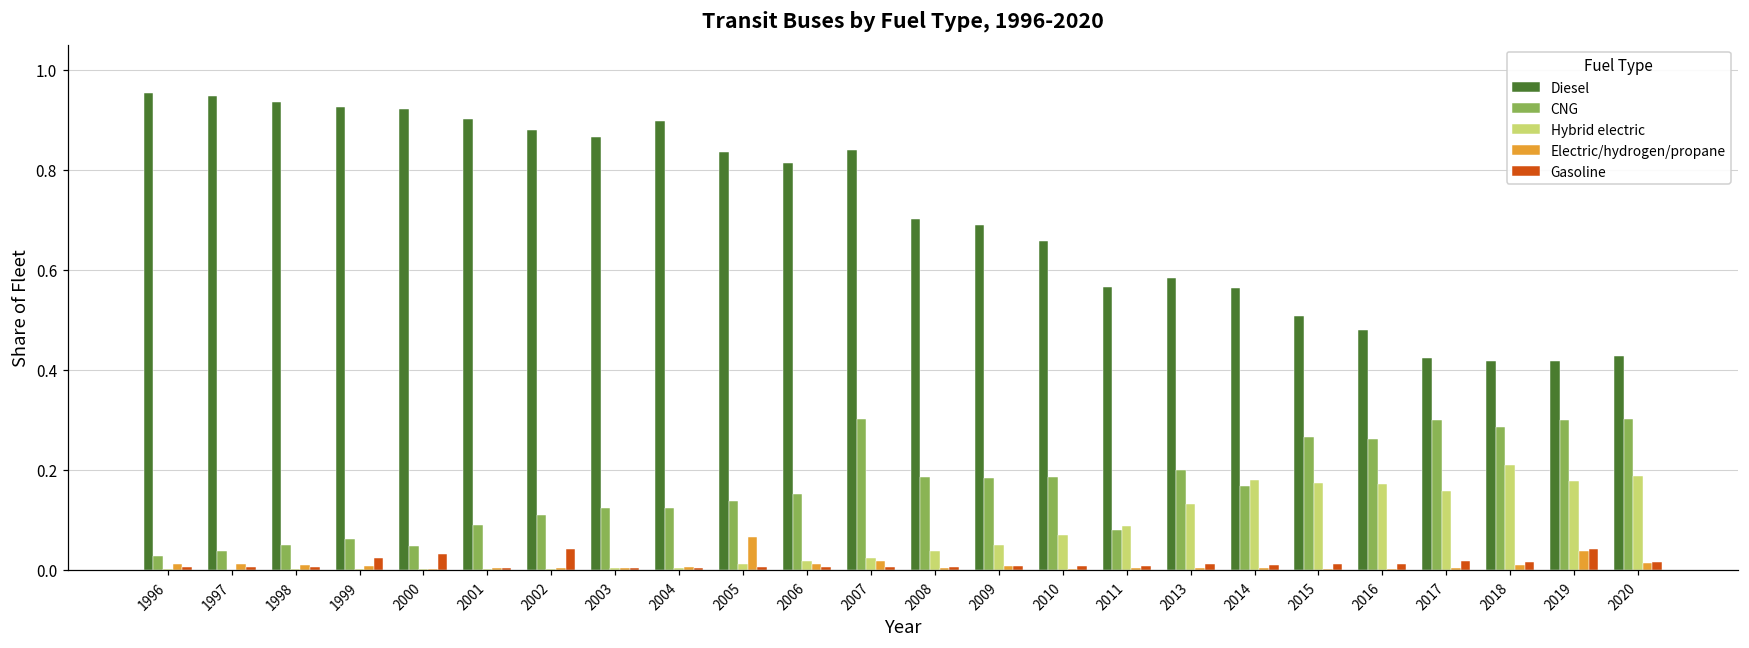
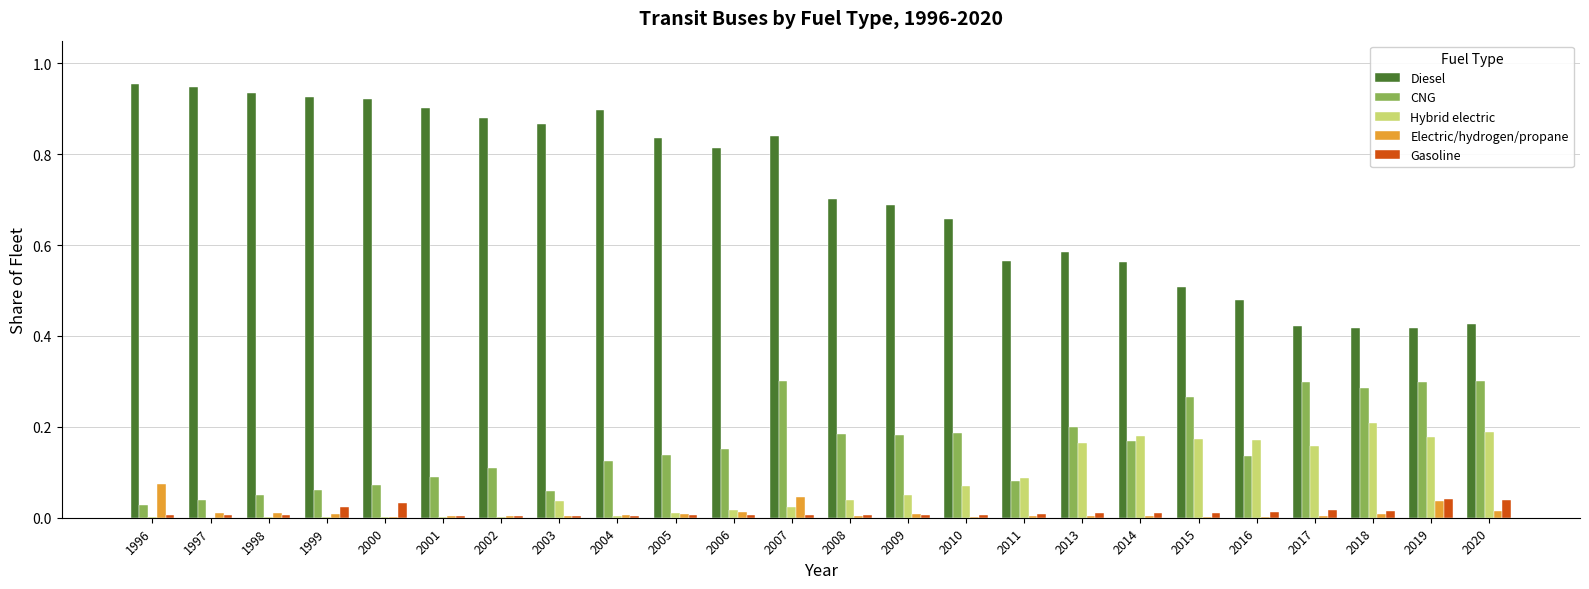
Electric/hydrogen/propane, 1996: 0.01 -> 0.07
CNG, 2000: 0.05 -> 0.07
Gasoline, 2002: 0.04 -> 0.00
CNG, 2003: 0.12 -> 0.06
Hybrid electric, 2003: 0.00 -> 0.04
Electric/hydrogen/propane, 2005: 0.07 -> 0.01
Electric/hydrogen/propane, 2007: 0.02 -> 0.05
Hybrid electric, 2013: 0.13 -> 0.17
CNG, 2016: 0.26 -> 0.14
Gasoline, 2020: 0.02 -> 0.04
